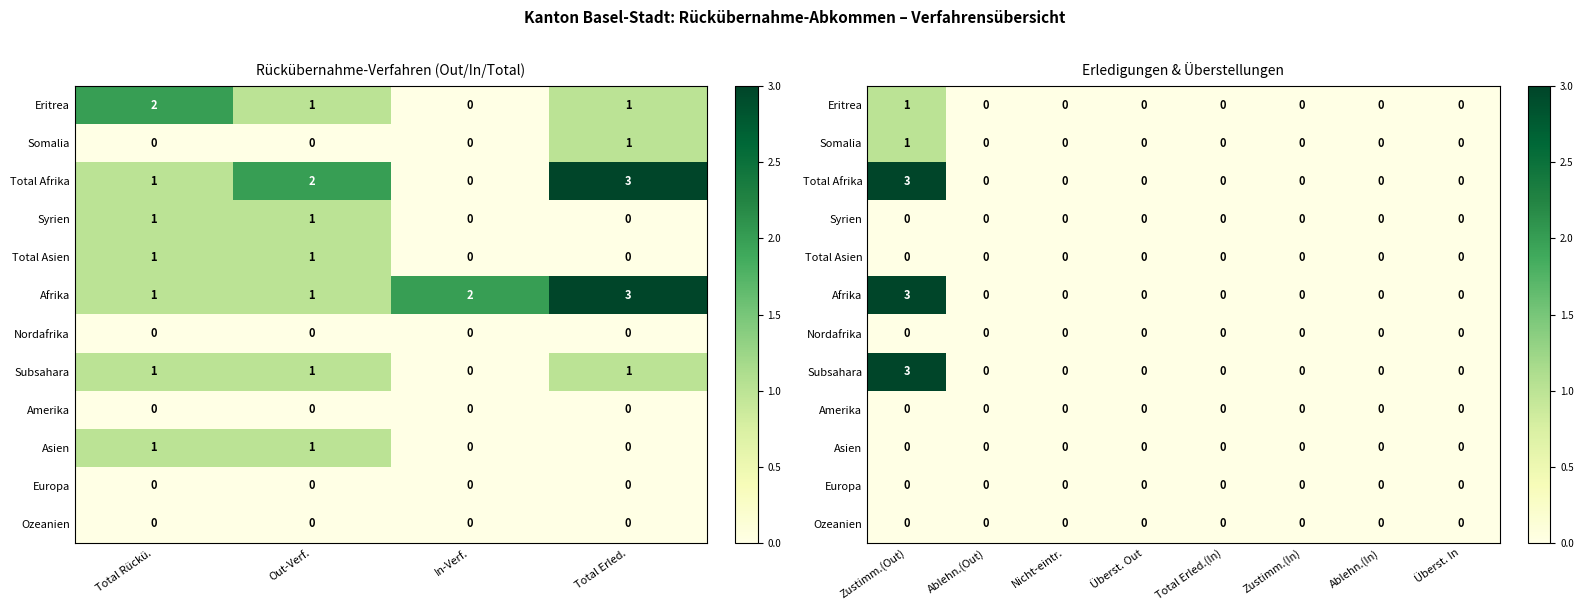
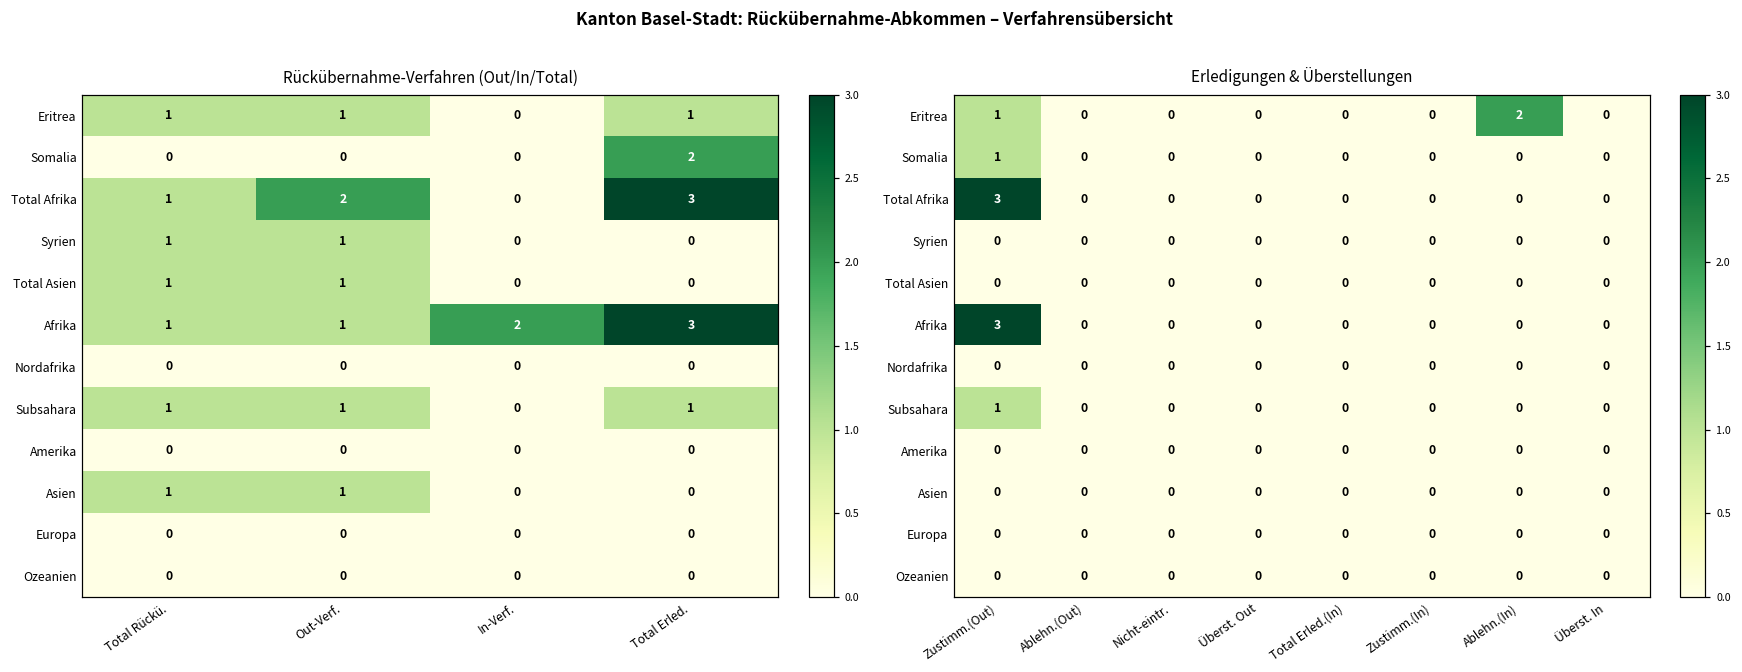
Rückübernahme-Verfahren (Out/In/Total), Eritrea, Total Rückü.: 2 -> 1
Rückübernahme-Verfahren (Out/In/Total), Somalia, Total Erled.: 1 -> 2
Erledigungen & Überstellungen, Eritrea, Ablehn.(In): 0 -> 2
Erledigungen & Überstellungen, Subsahara, Zustimm.(Out): 3 -> 1
